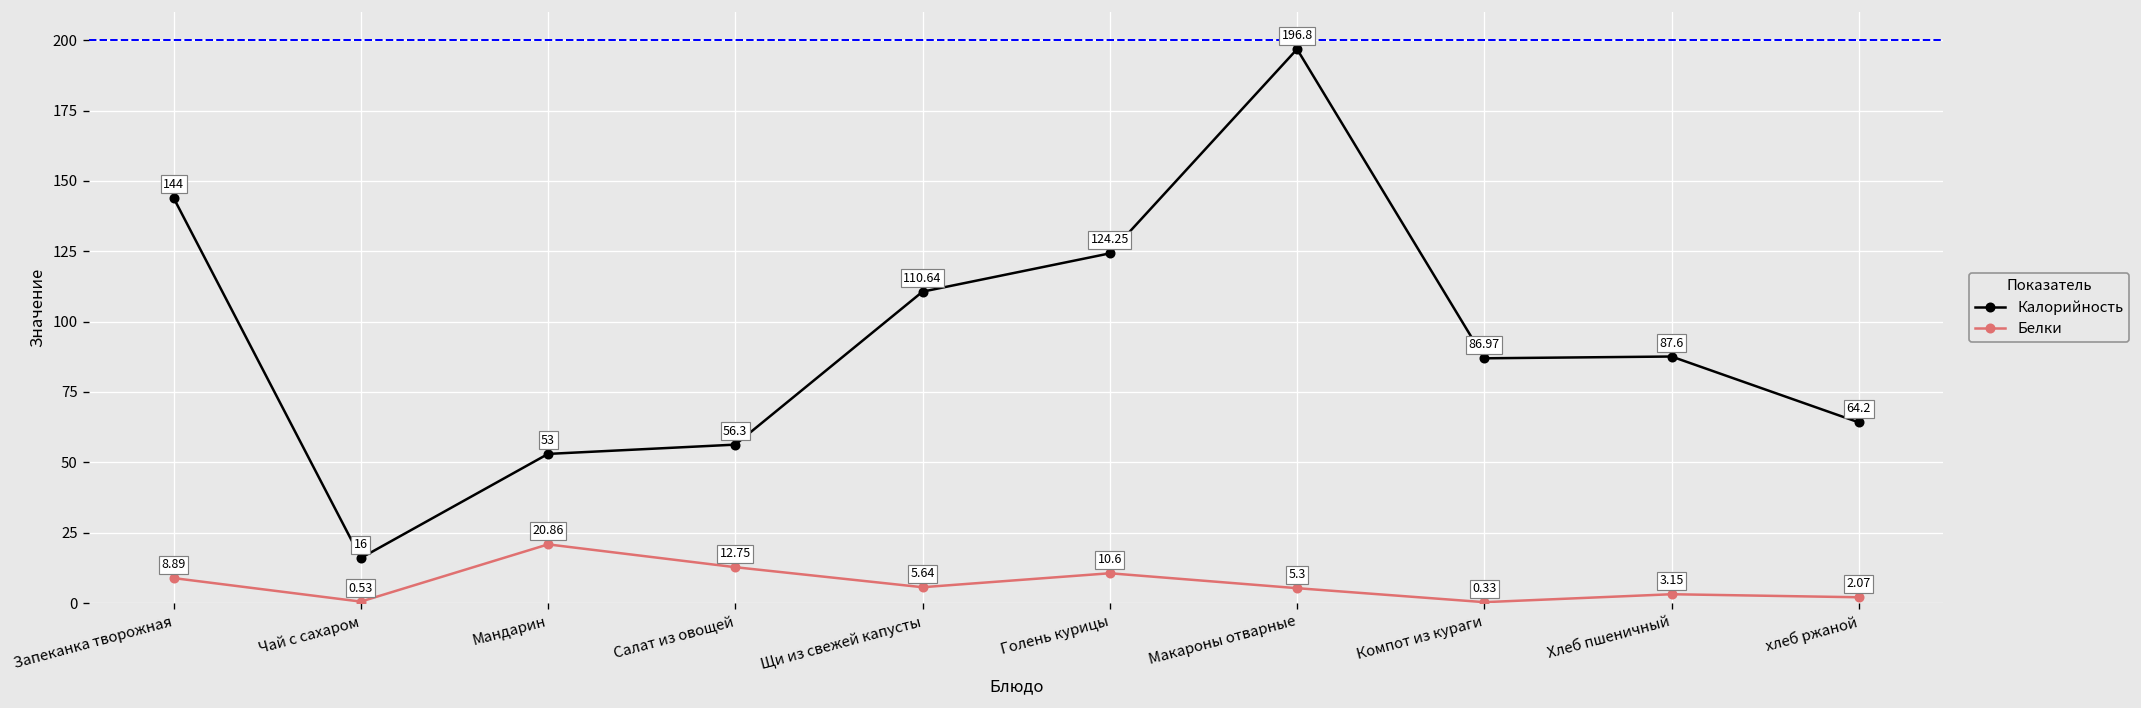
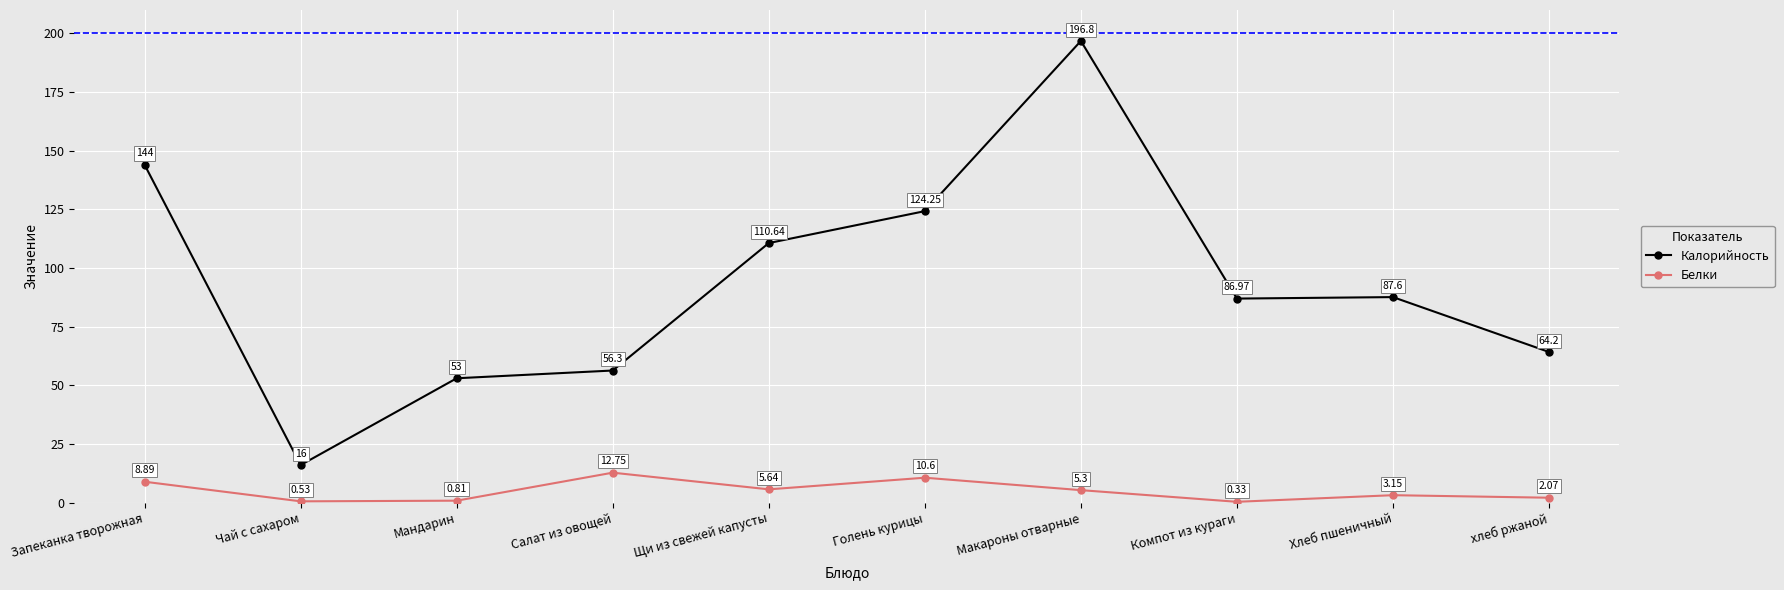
Белки, Мандарин: 20.86 -> 0.81
